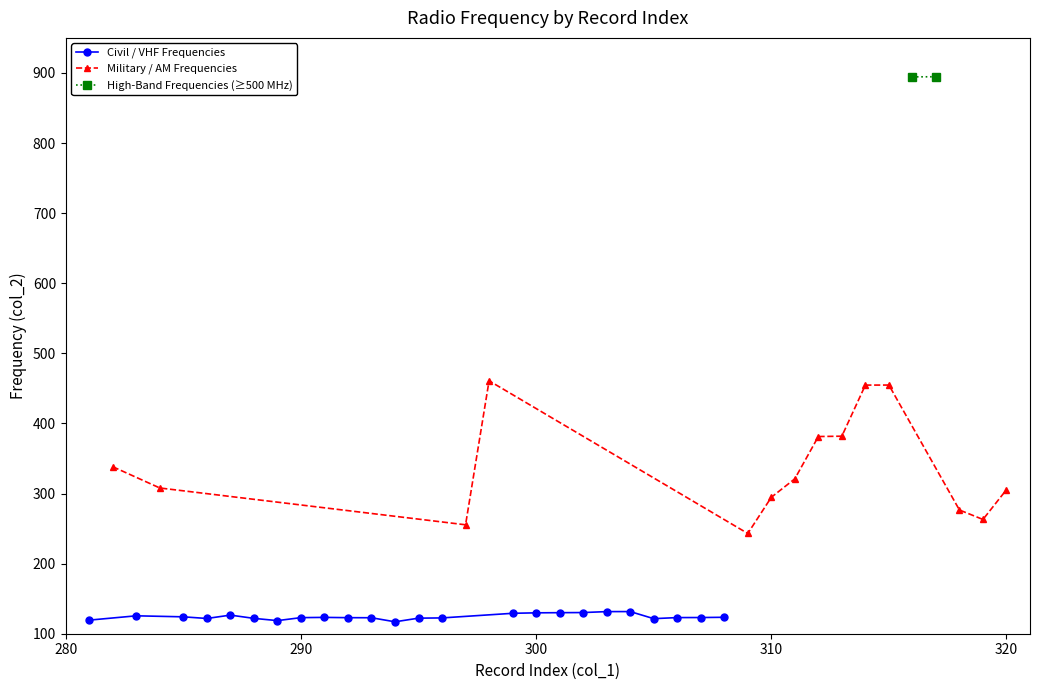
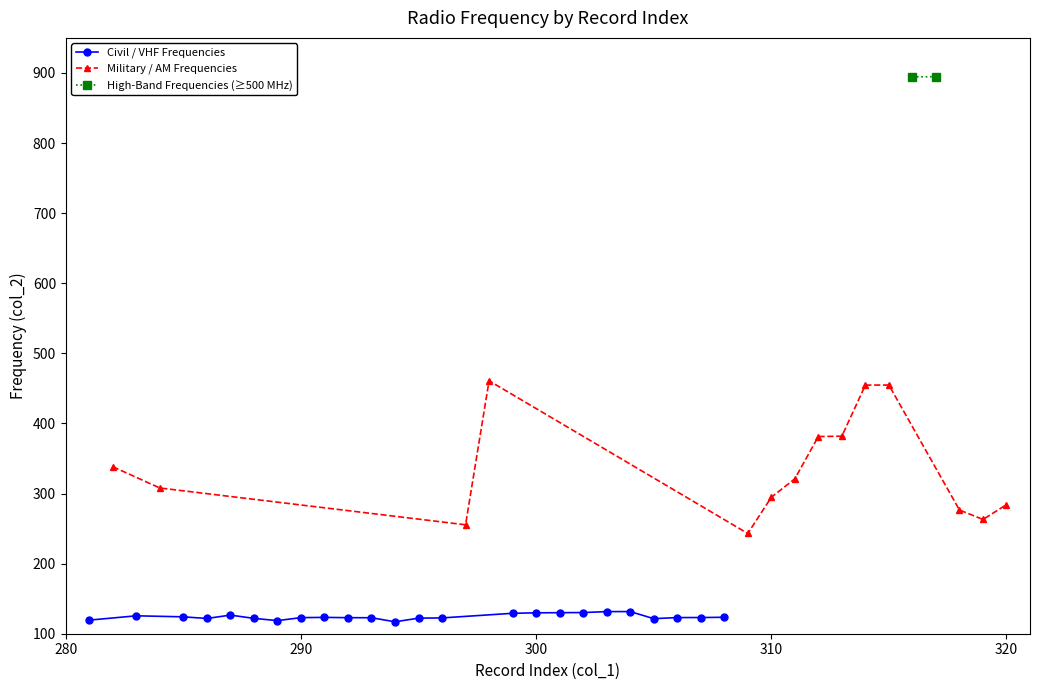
Military / AM Frequencies, 320: 310 -> 280
